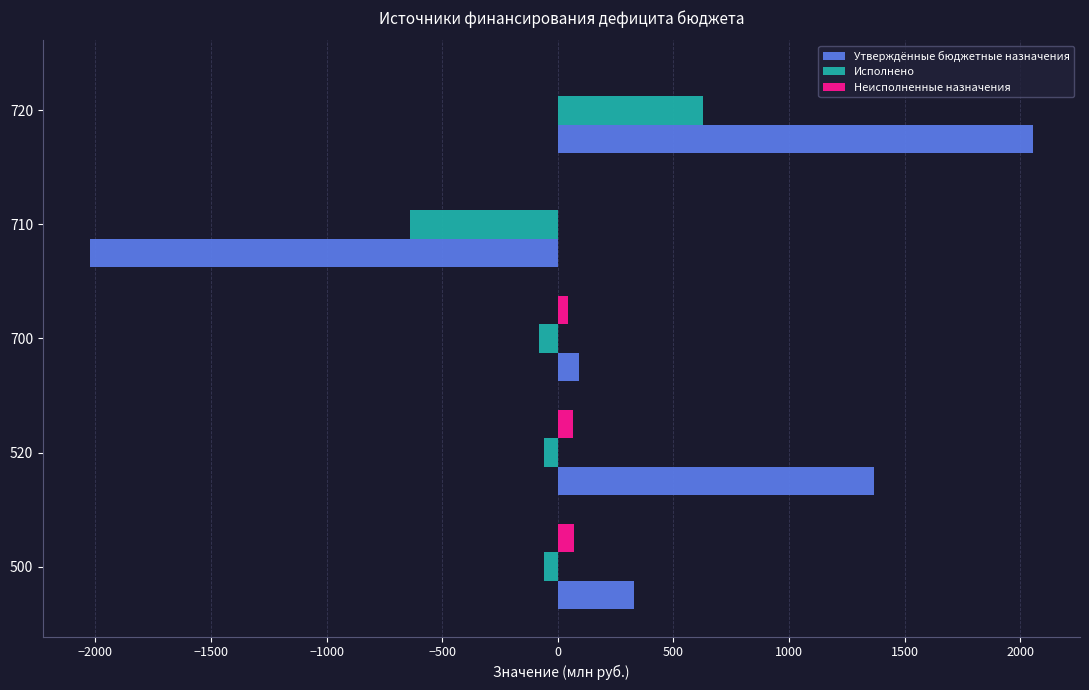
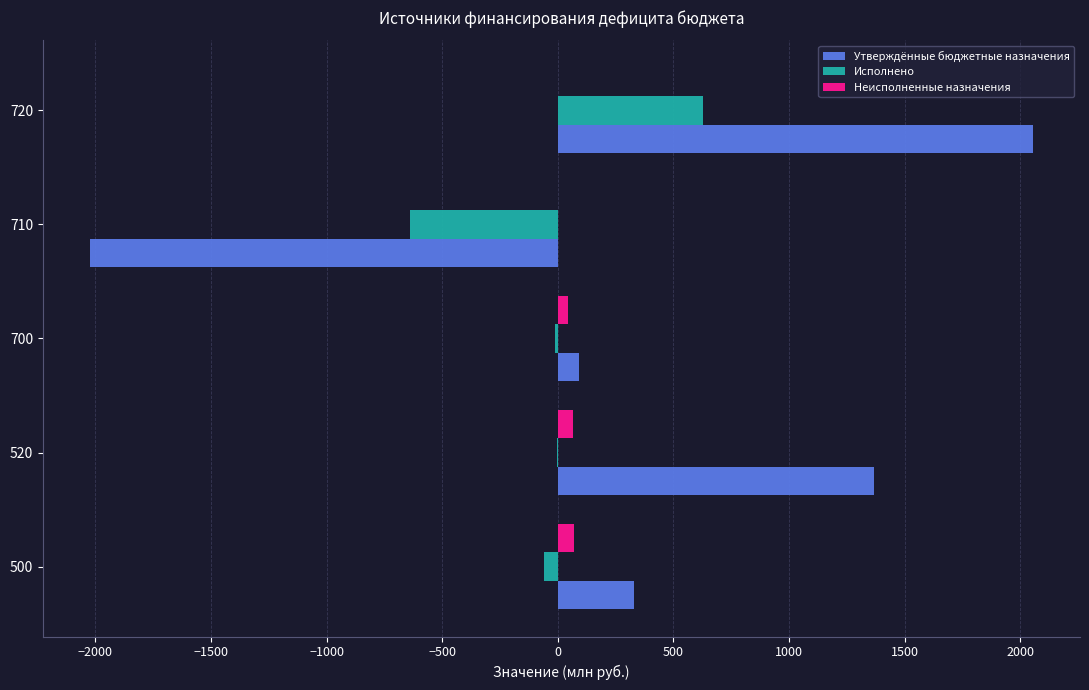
Исполнено, 700: -80 -> -10
Исполнено, 520: -60 -> 0
